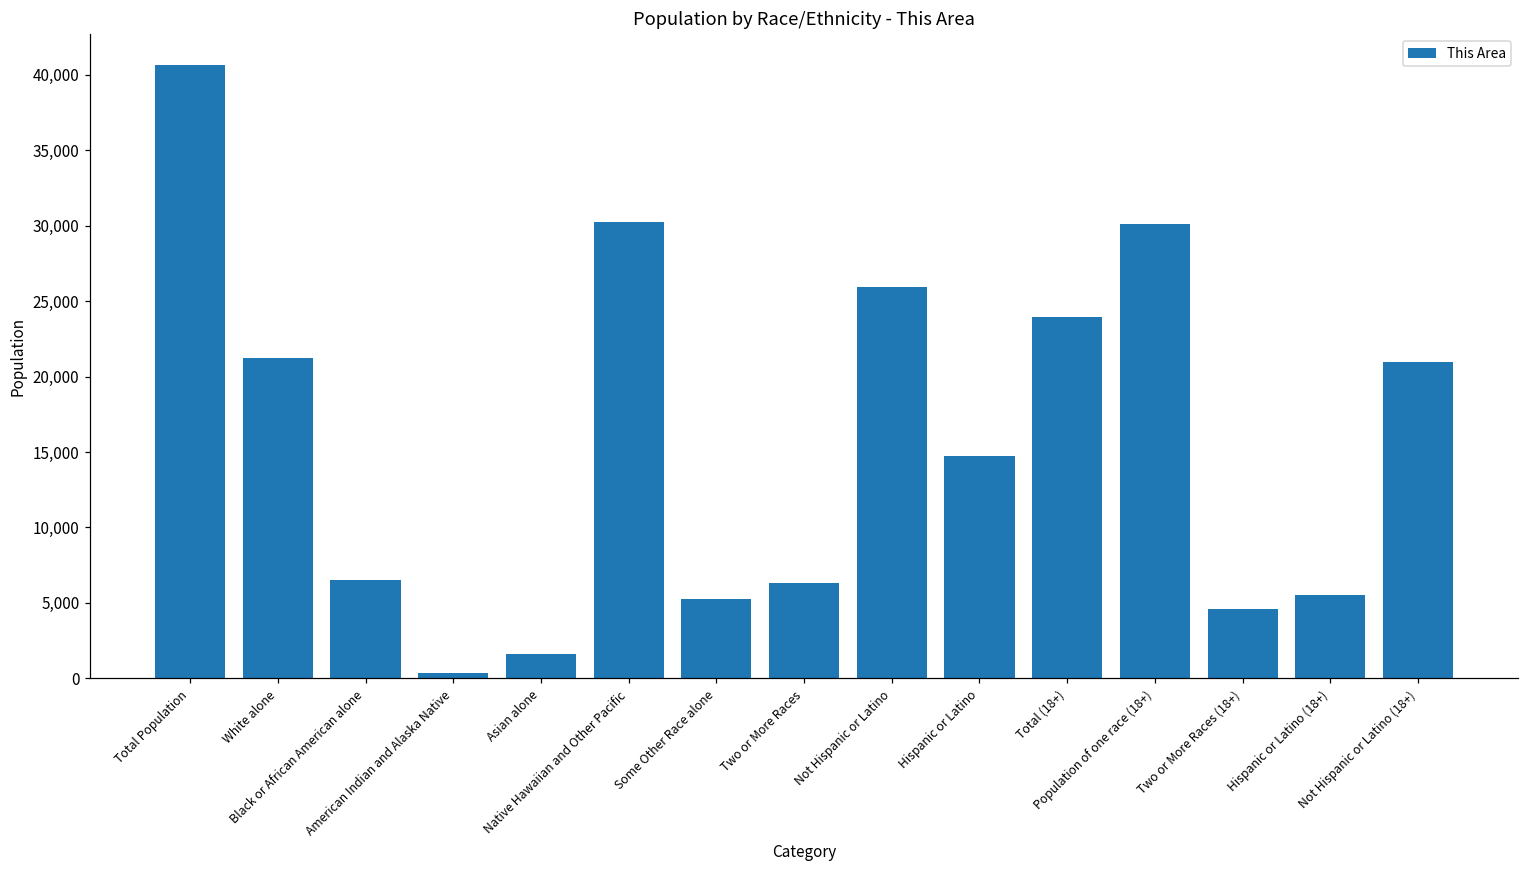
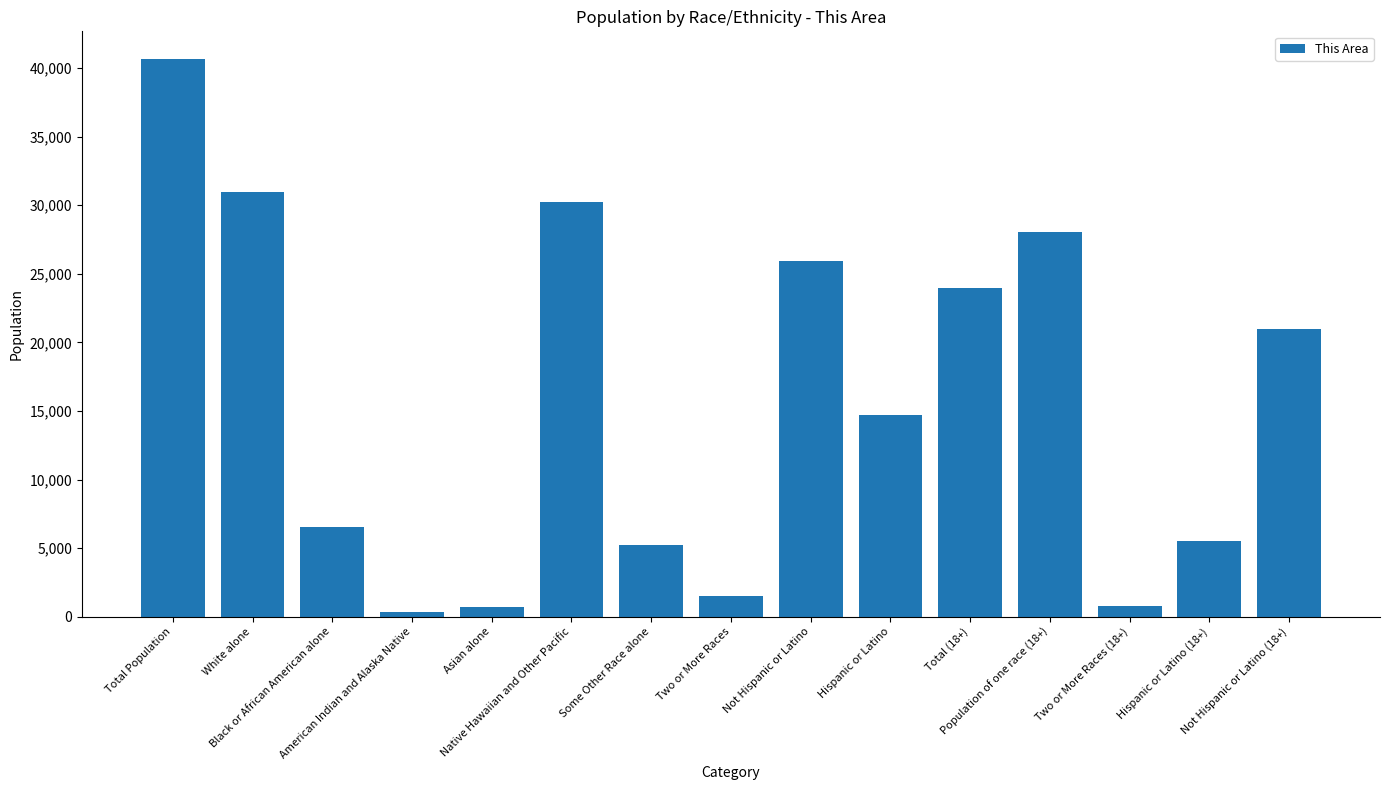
White alone: 21,200 -> 31,000
Asian alone: 1,600 -> 700
Two or More Races: 6,300 -> 1,500
Population of one race (18+): 30,100 -> 28,100
Two or More Races (18+): 4,600 -> 800
